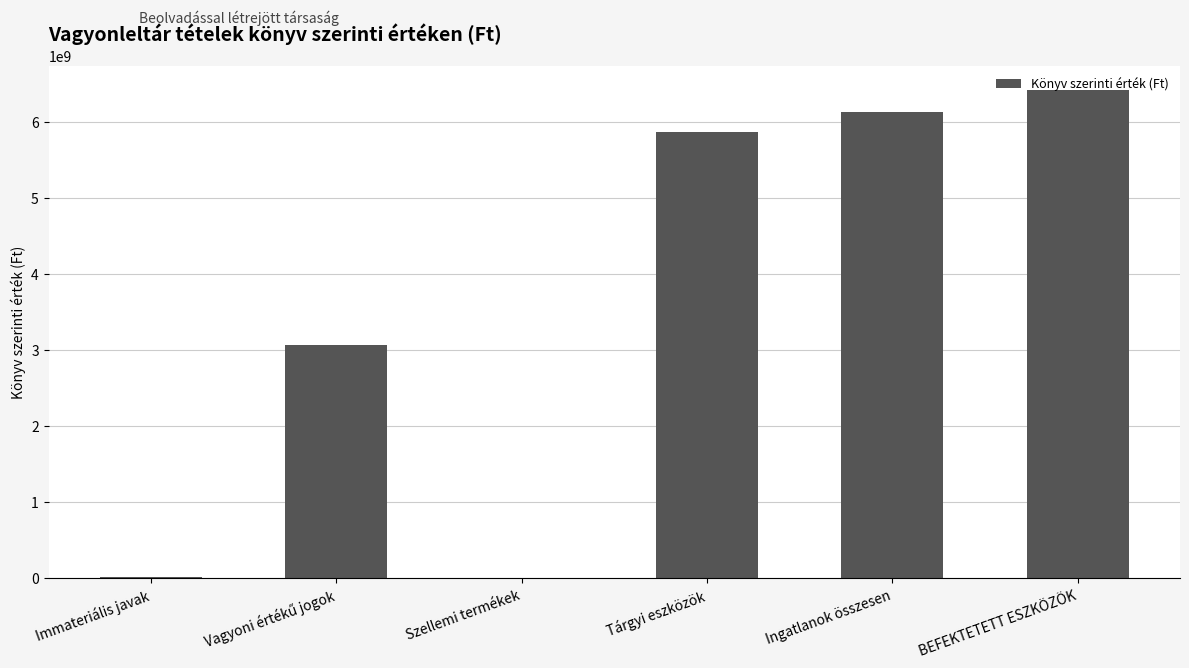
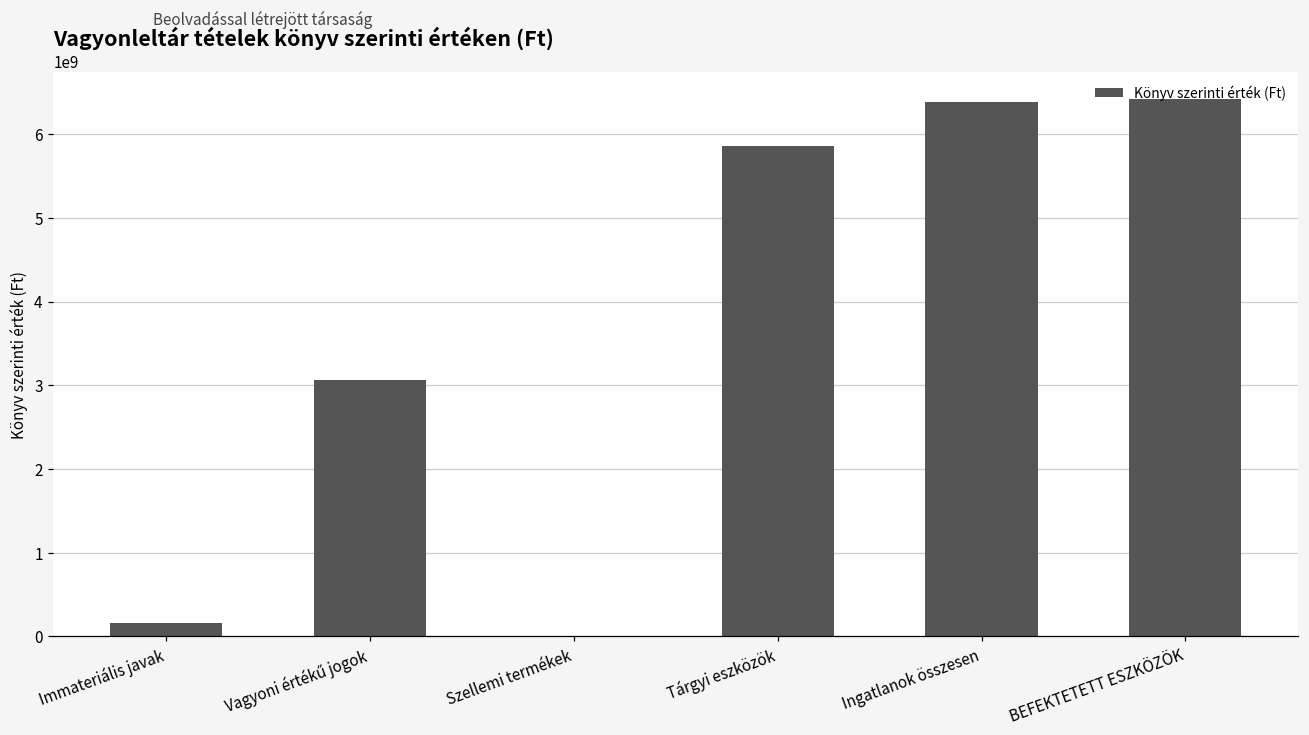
Immateriális javak: 0 -> 200000000
Ingatlanok összesen: 6100000000 -> 6400000000
